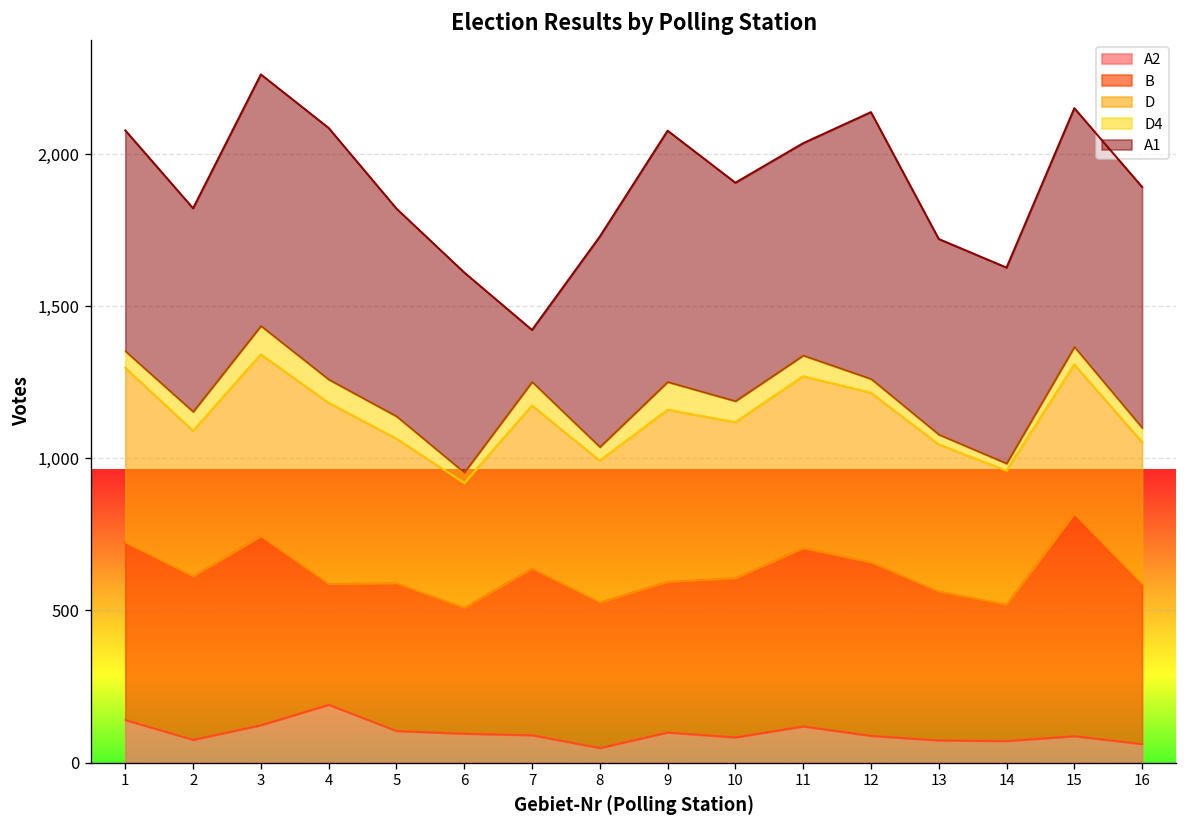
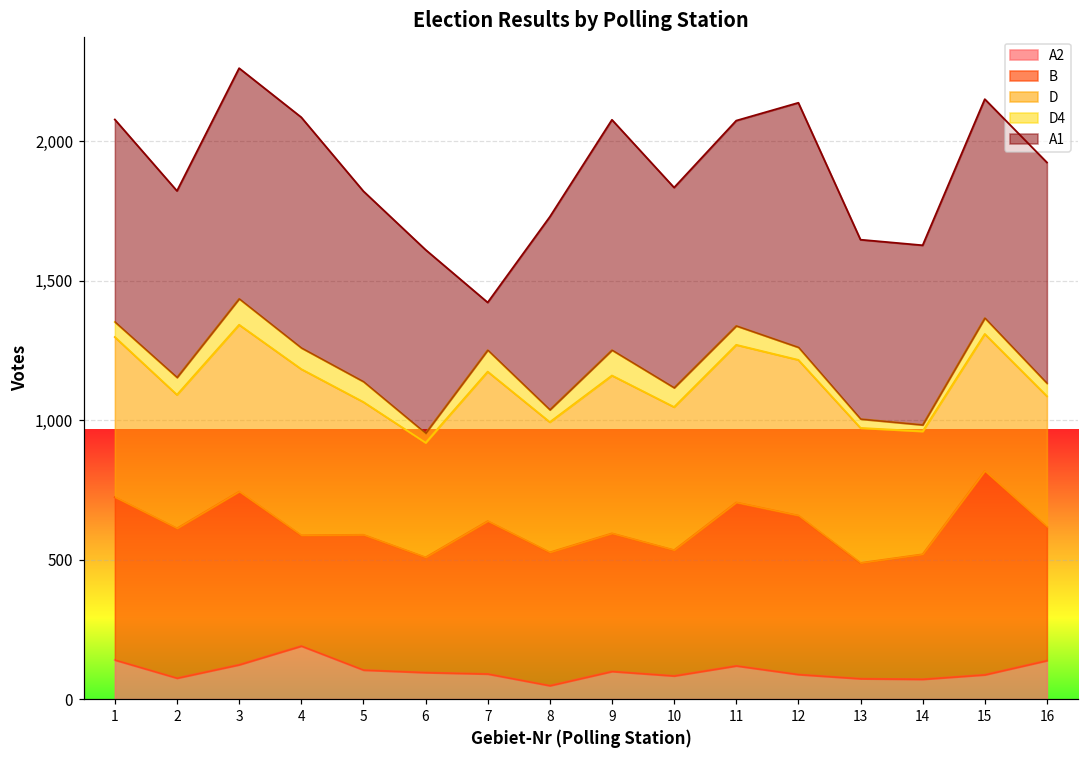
B, 10: 520 -> 450
A1, 11: 700 -> 740
B, 13: 490 -> 420
A2, 16: 60 -> 140
B, 16: 530 -> 480
